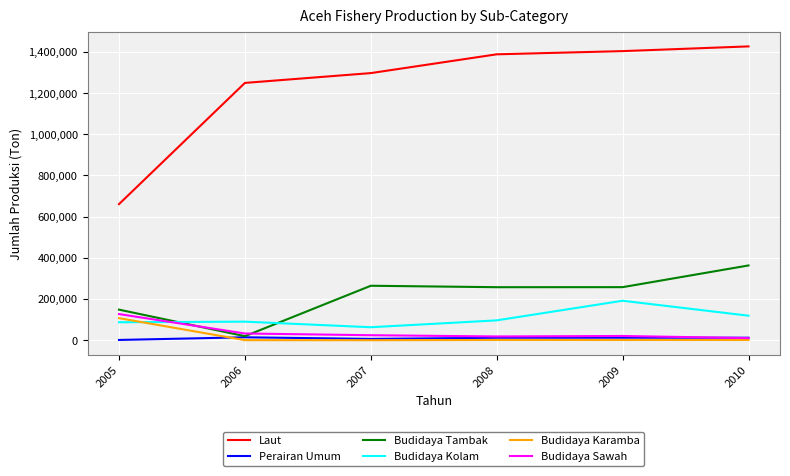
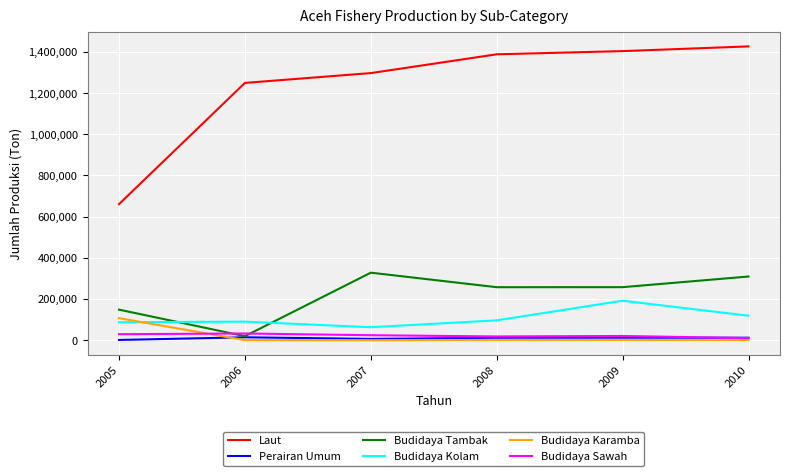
Budidaya Sawah, 2005: 130,000 -> 30,000
Budidaya Tambak, 2007: 260,000 -> 330,000
Budidaya Tambak, 2010: 360,000 -> 310,000
